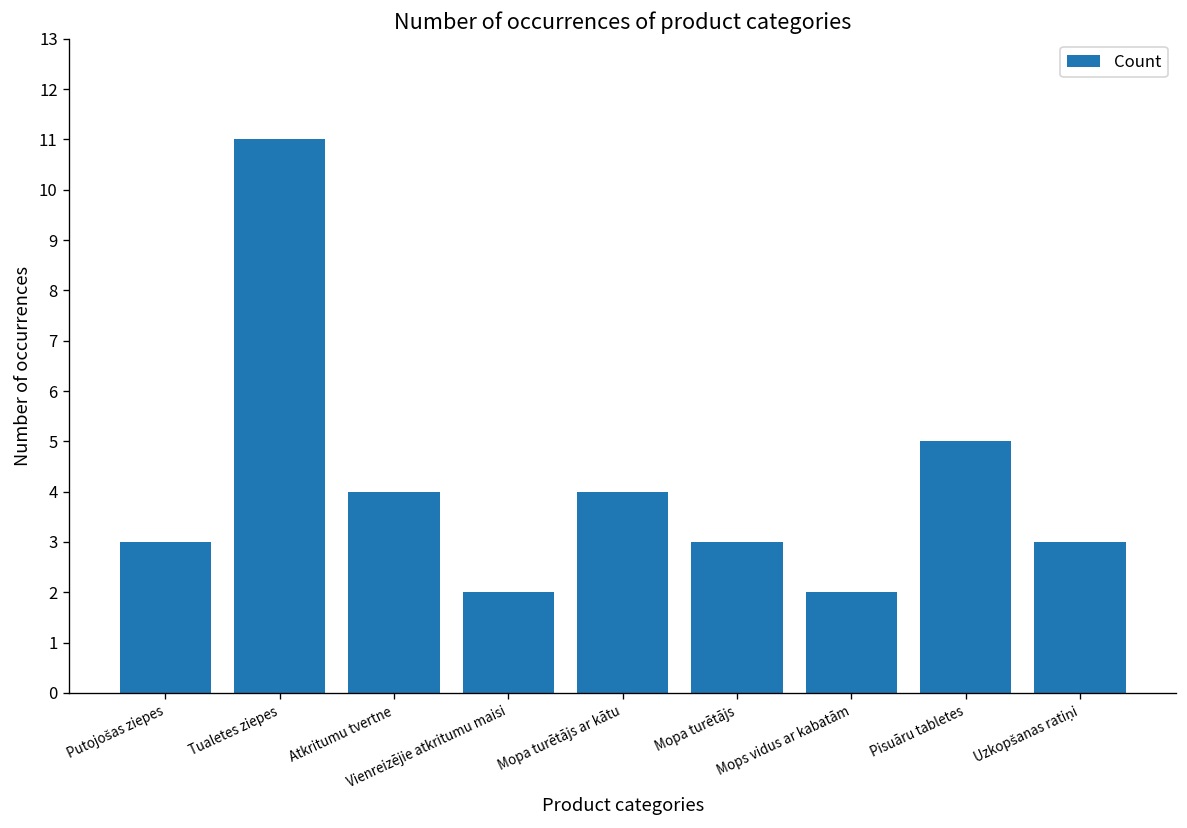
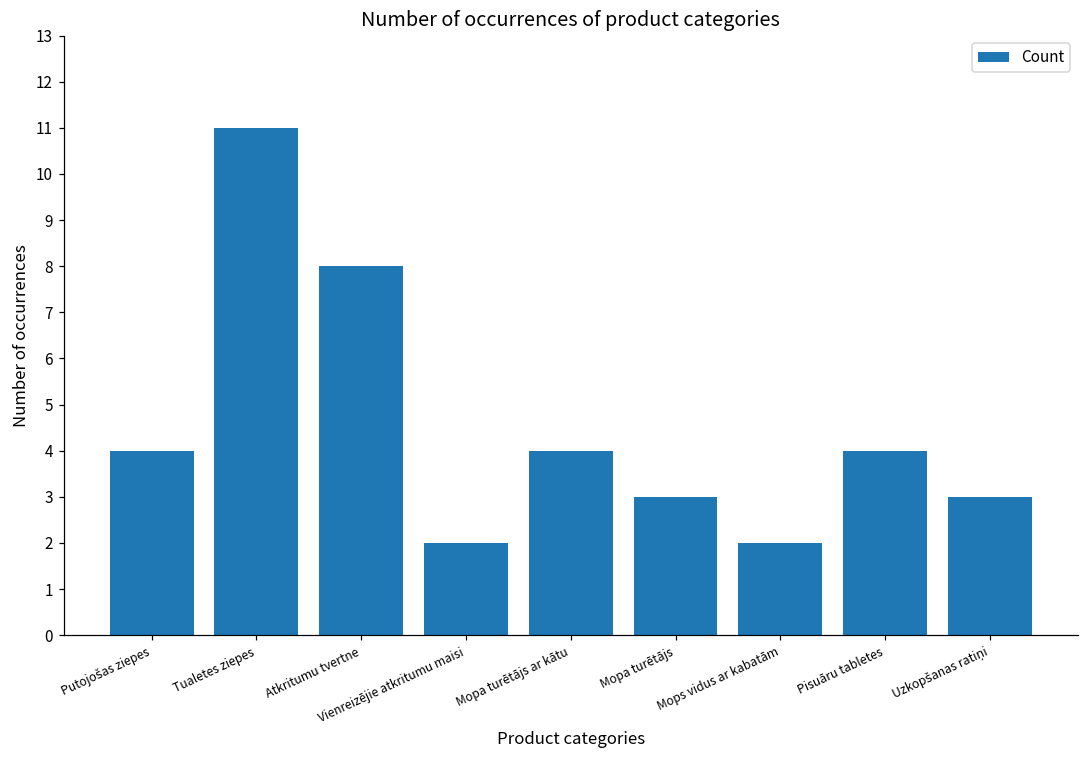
Putojošas ziepes: 3 -> 4
Atkritumu tvertne: 4 -> 8
Pisuāru tabletes: 5 -> 4
